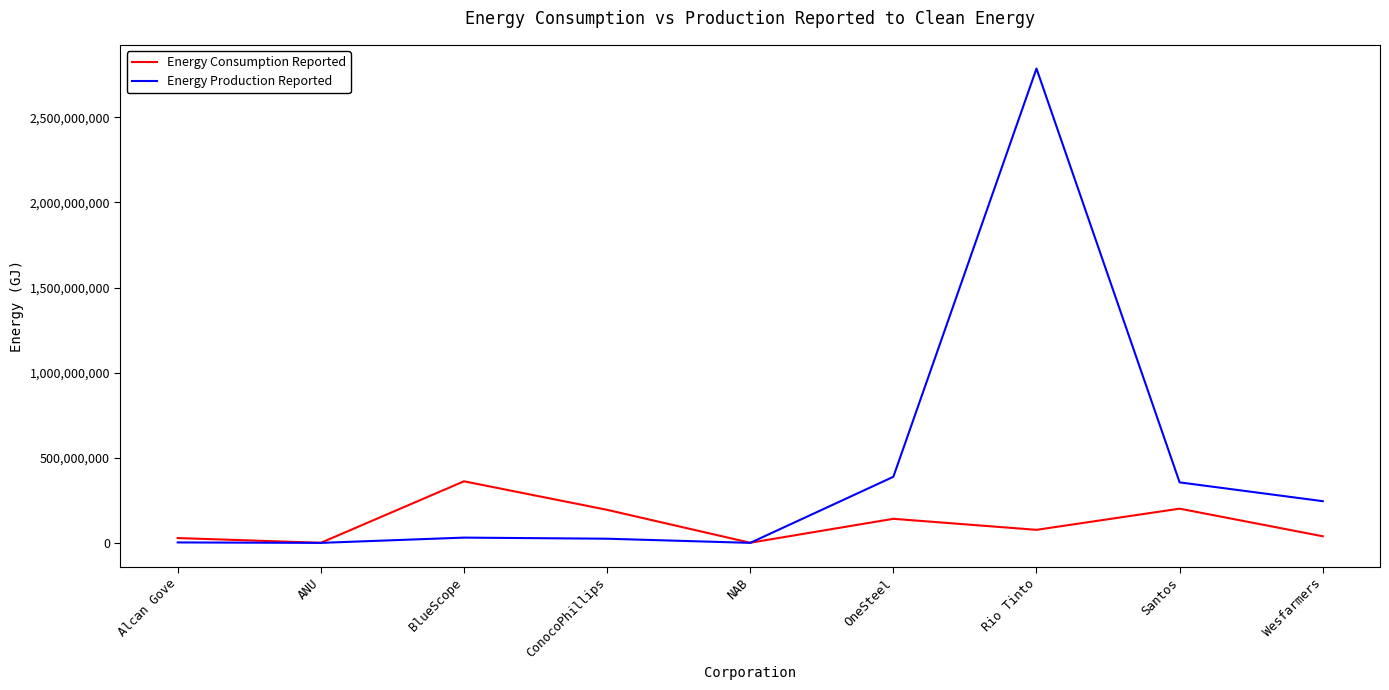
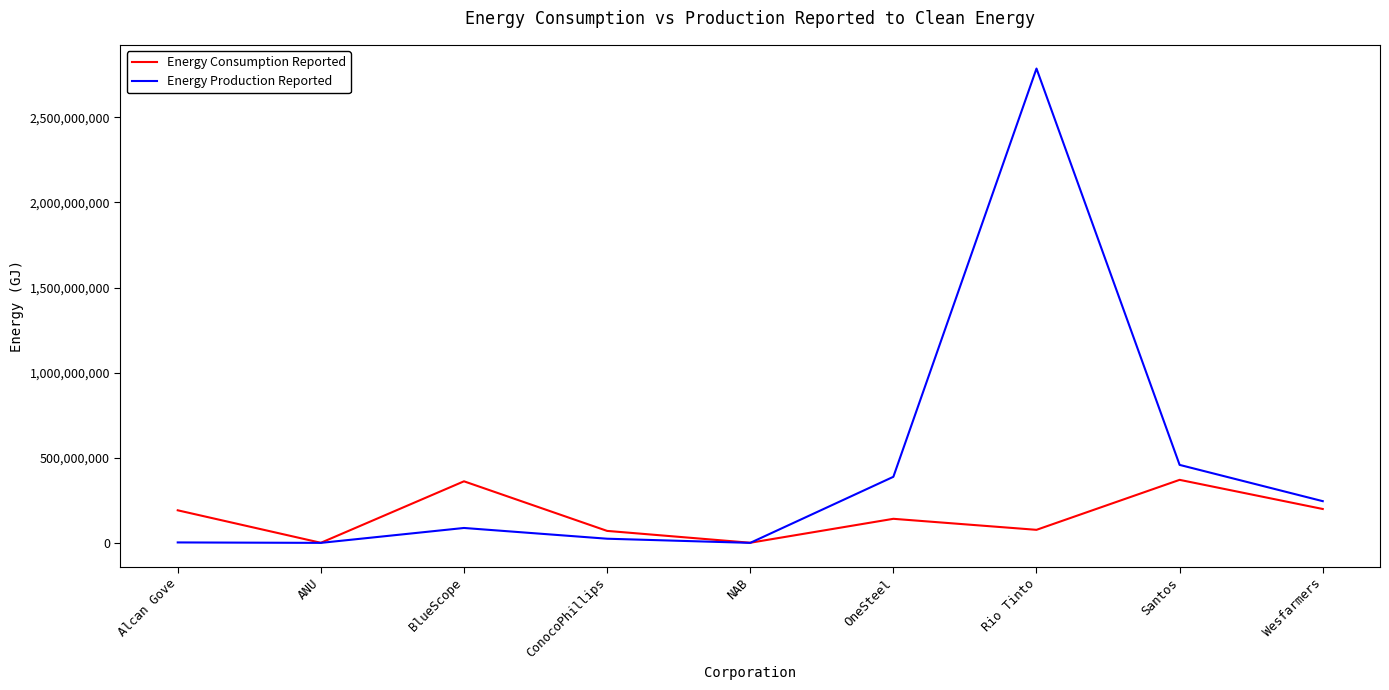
Energy Consumption Reported, Alcan Gove: 30,000,000 -> 190,000,000
Energy Production Reported, BlueScope: 30,000,000 -> 90,000,000
Energy Consumption Reported, ConocoPhillips: 190,000,000 -> 70,000,000
Energy Consumption Reported, Santos: 200,000,000 -> 370,000,000
Energy Production Reported, Santos: 360,000,000 -> 460,000,000
Energy Consumption Reported, Wesfarmers: 40,000,000 -> 200,000,000
